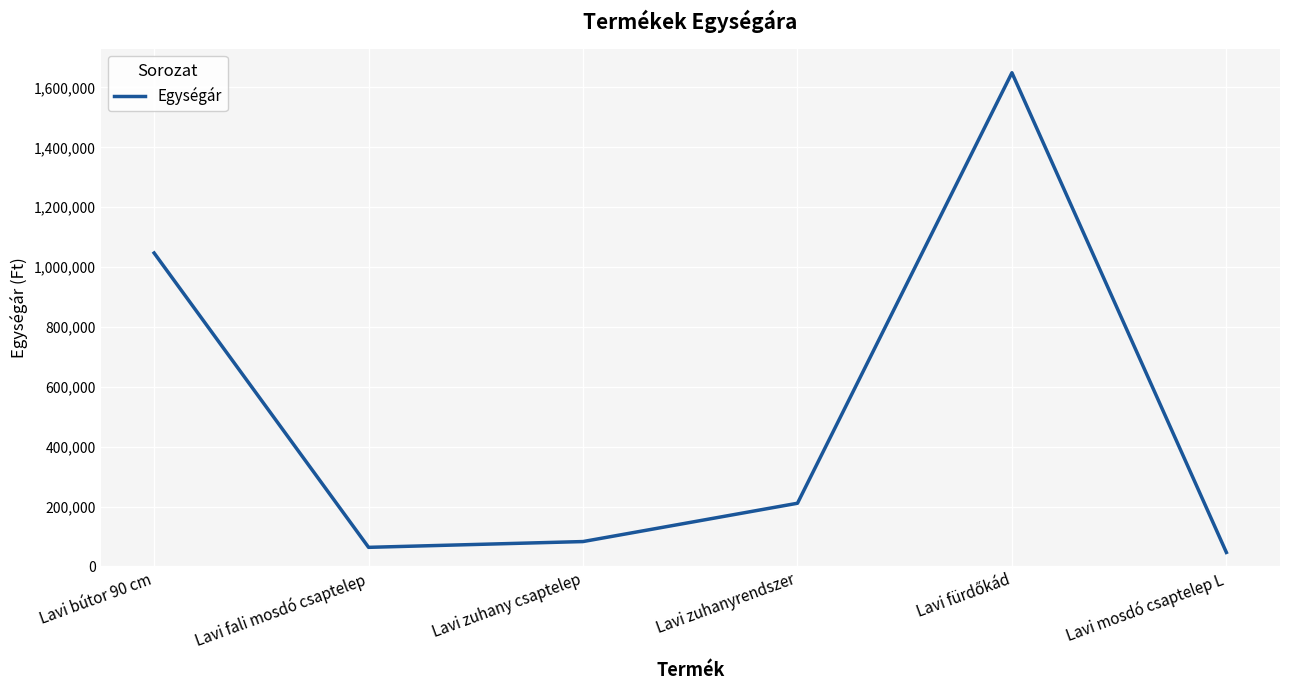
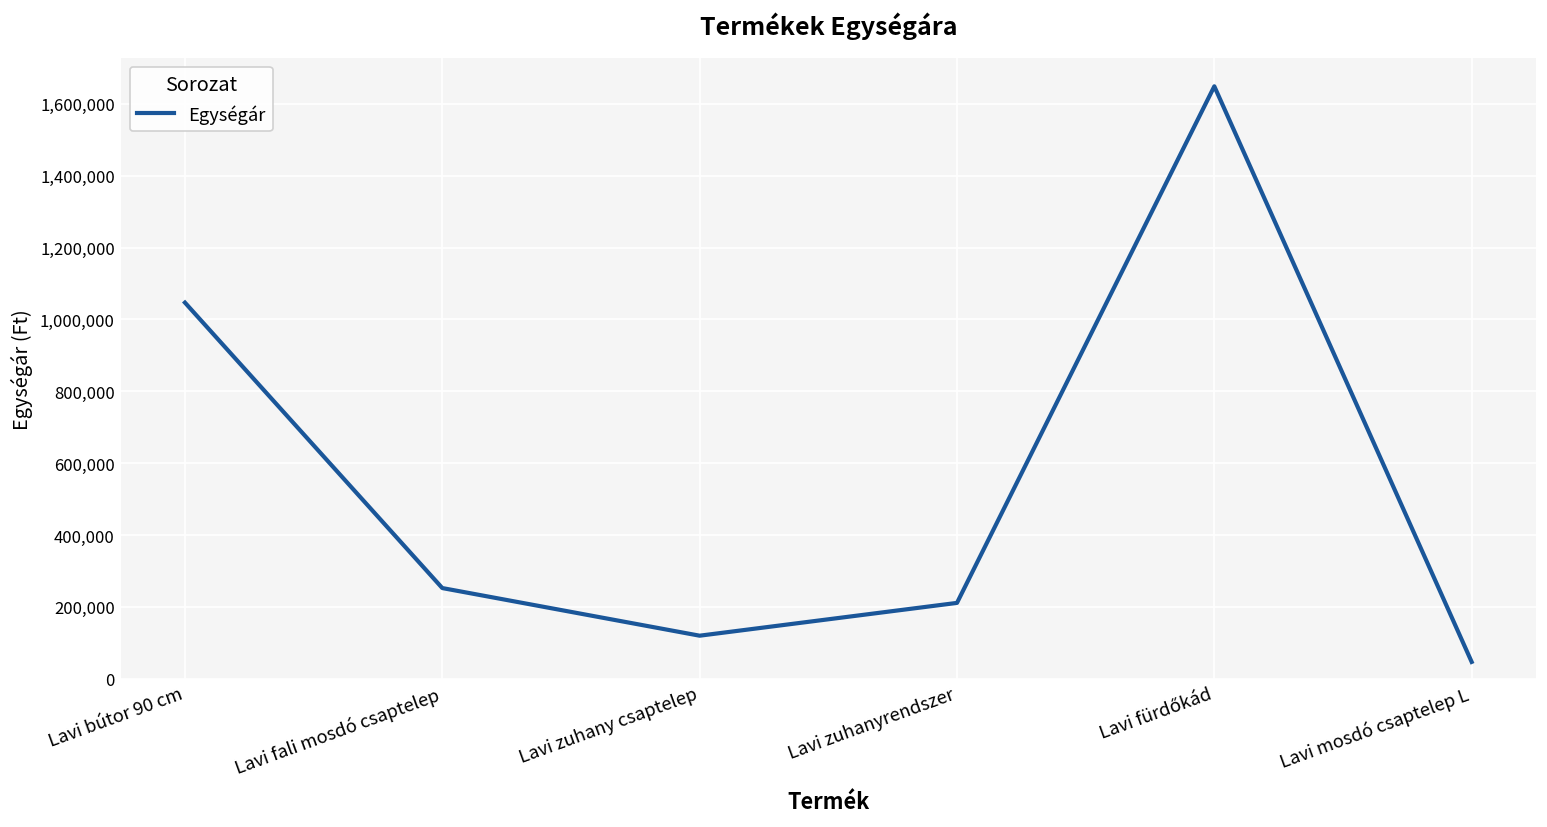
Lavi fali mosdó csaptelep: 60,000 -> 250,000
Lavi zuhany csaptelep: 80,000 -> 120,000
